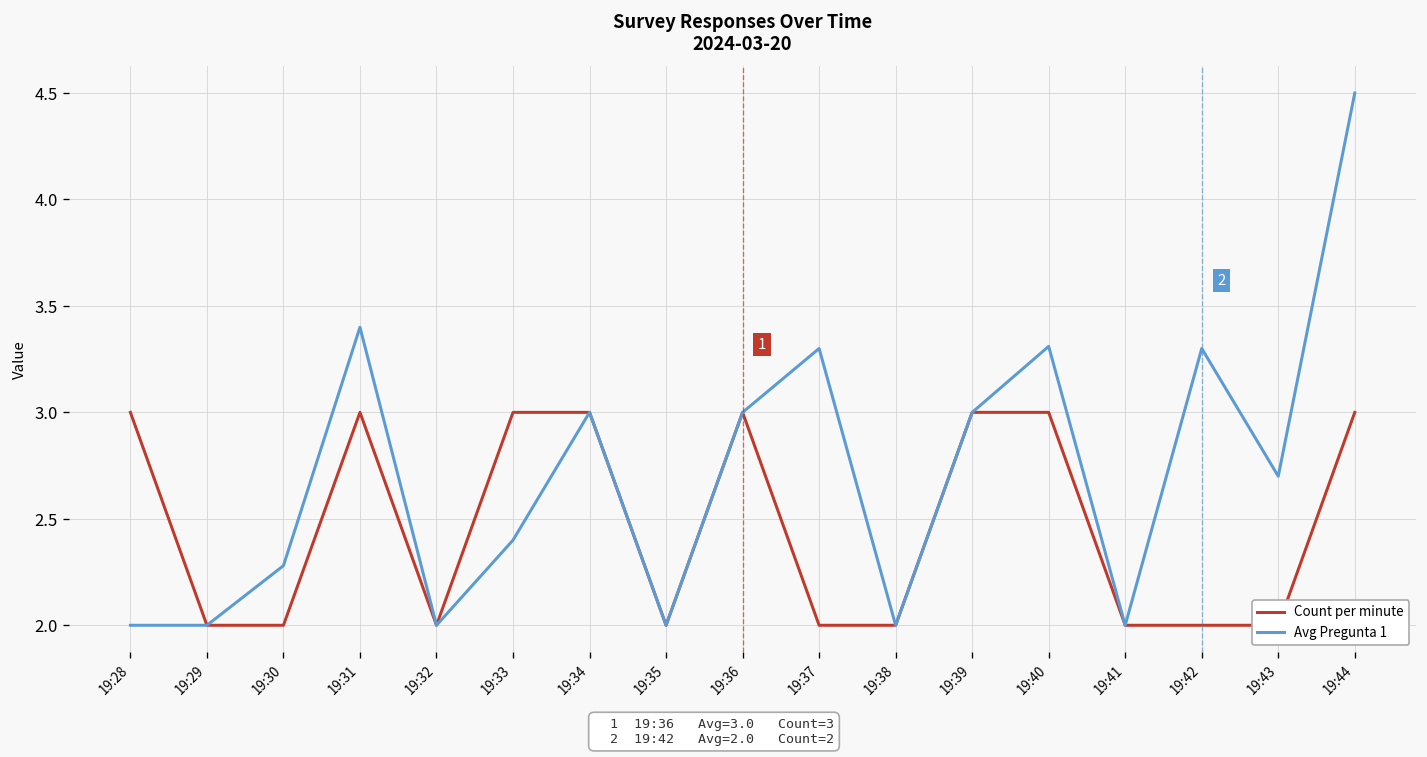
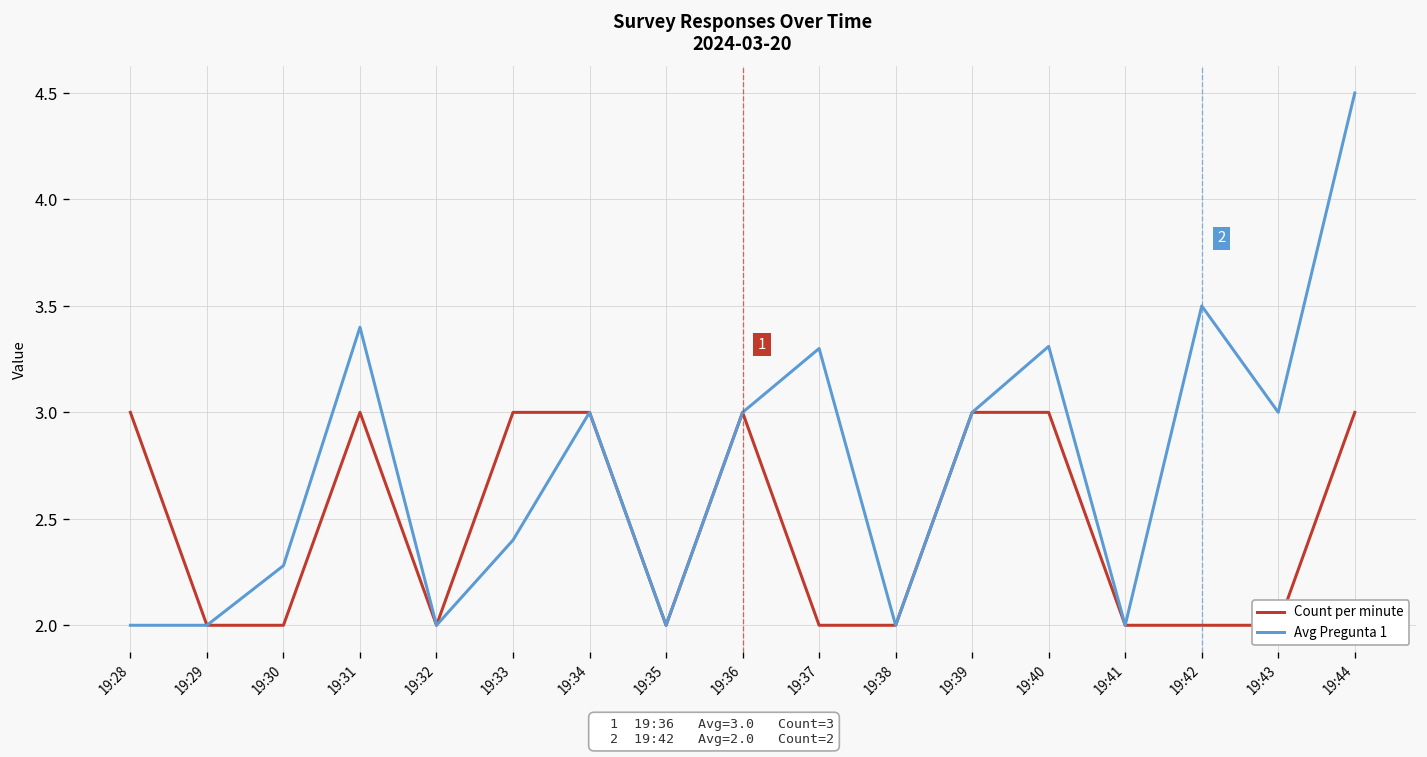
Avg Pregunta 1, 19:42: 3.3 -> 3.5
Avg Pregunta 1, 19:43: 2.7 -> 3.0
